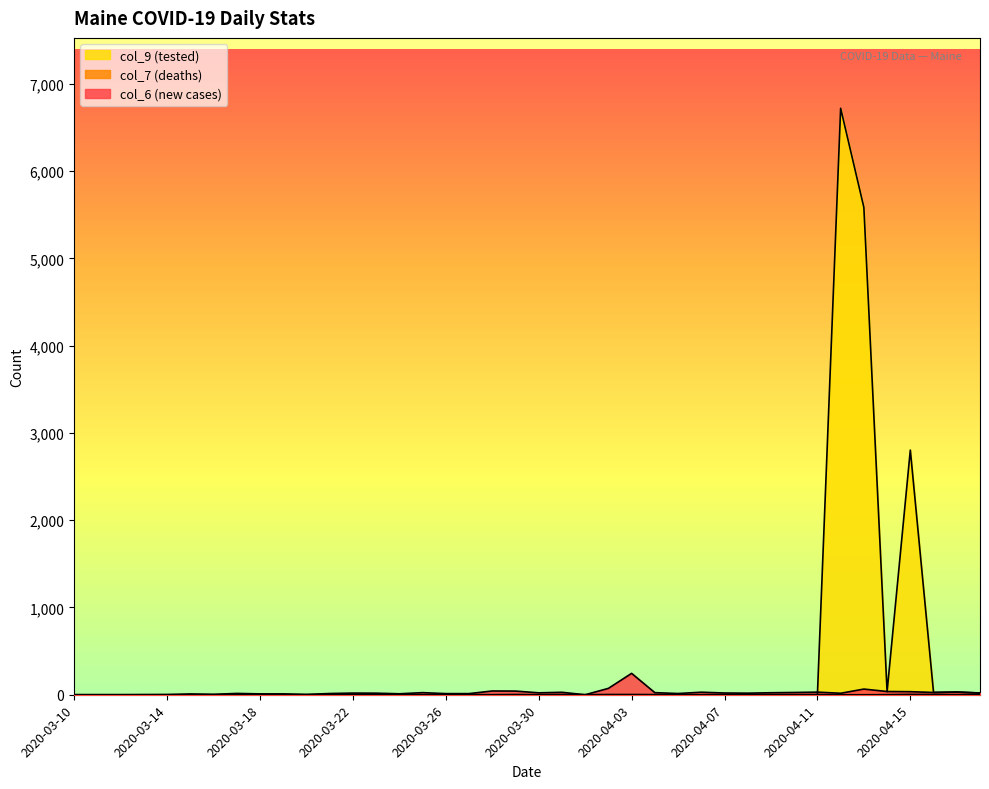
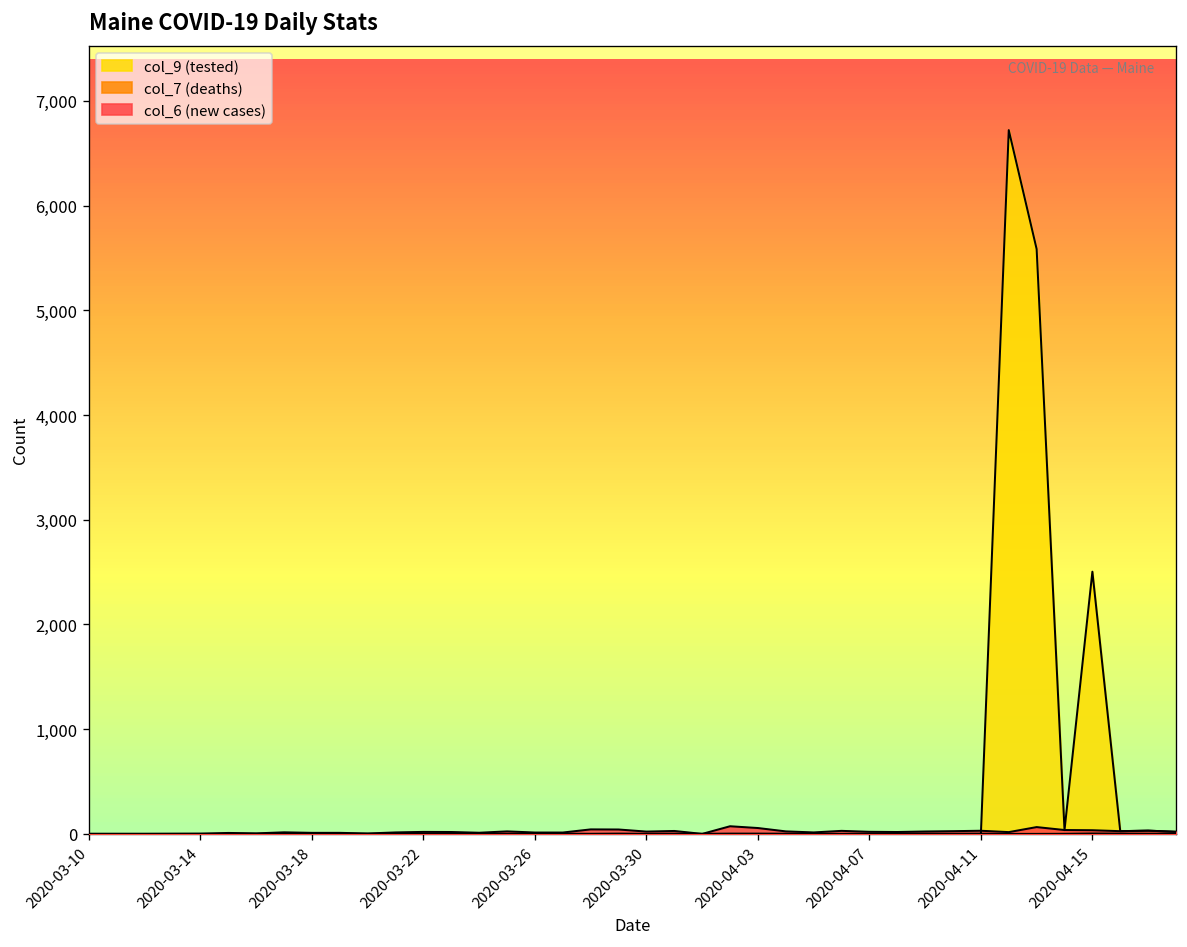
col_6 (new cases), 2020-04-03: 200 -> 100
col_9 (tested), 2020-04-15: 2,800 -> 2,500
